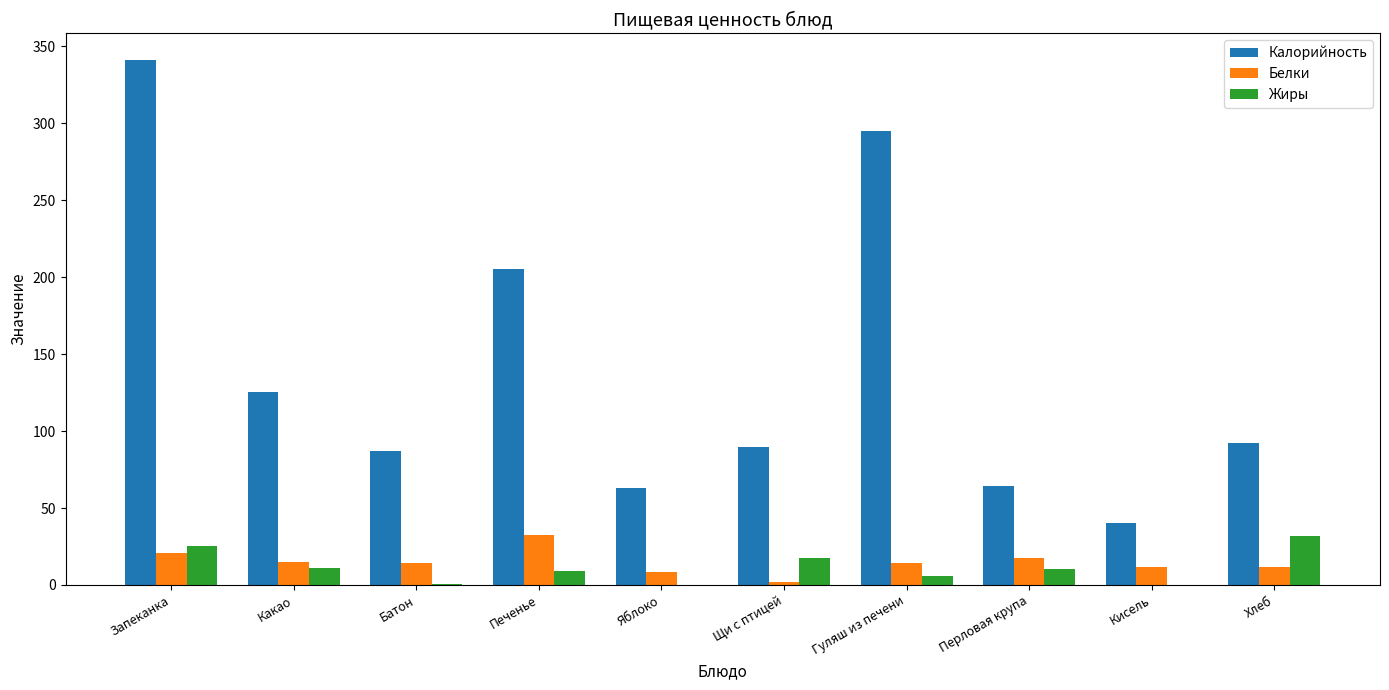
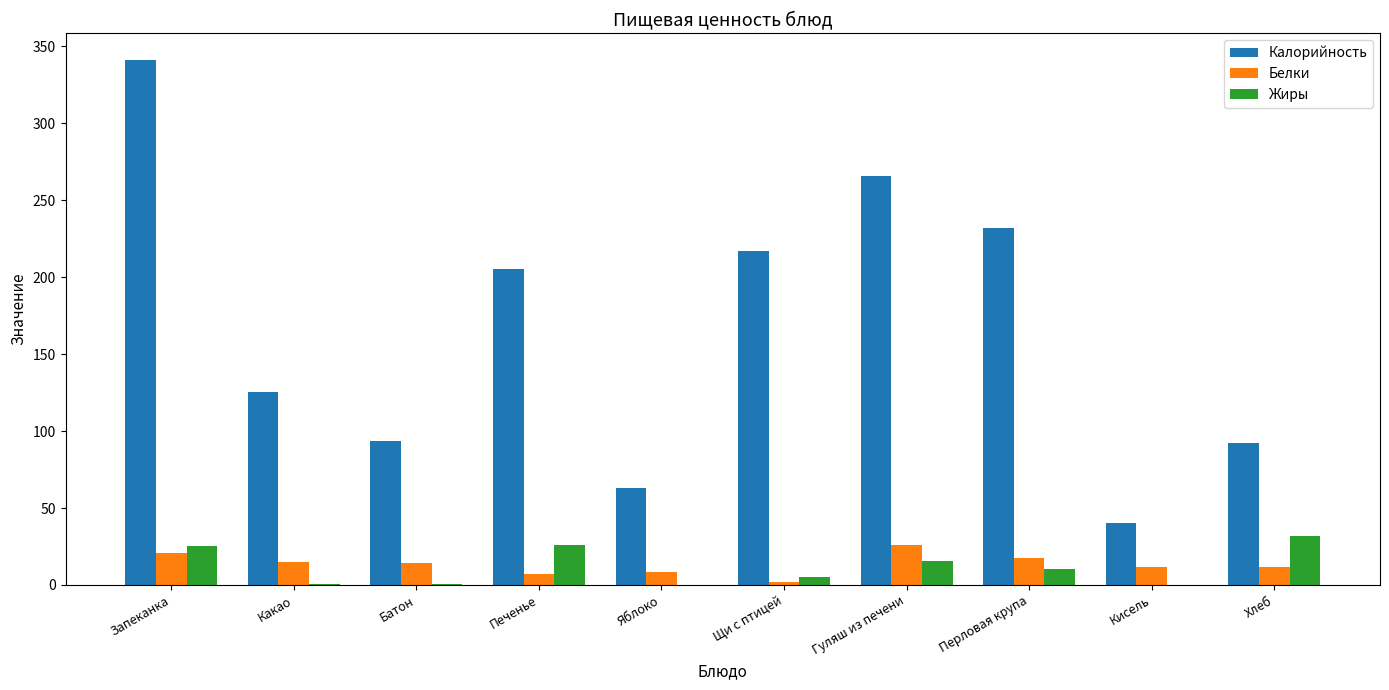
Жиры, Какао: 11 -> 1
Калорийность, Батон: 87 -> 94
Белки, Печенье: 32 -> 7
Жиры, Печенье: 9 -> 26
Калорийность, Щи с птицей: 90 -> 217
Жиры, Щи с птицей: 18 -> 5
Калорийность, Гуляш из печени: 295 -> 266
Белки, Гуляш из печени: 14 -> 26
Жиры, Гуляш из печени: 6 -> 16
Калорийность, Перловая крупа: 64 -> 232
